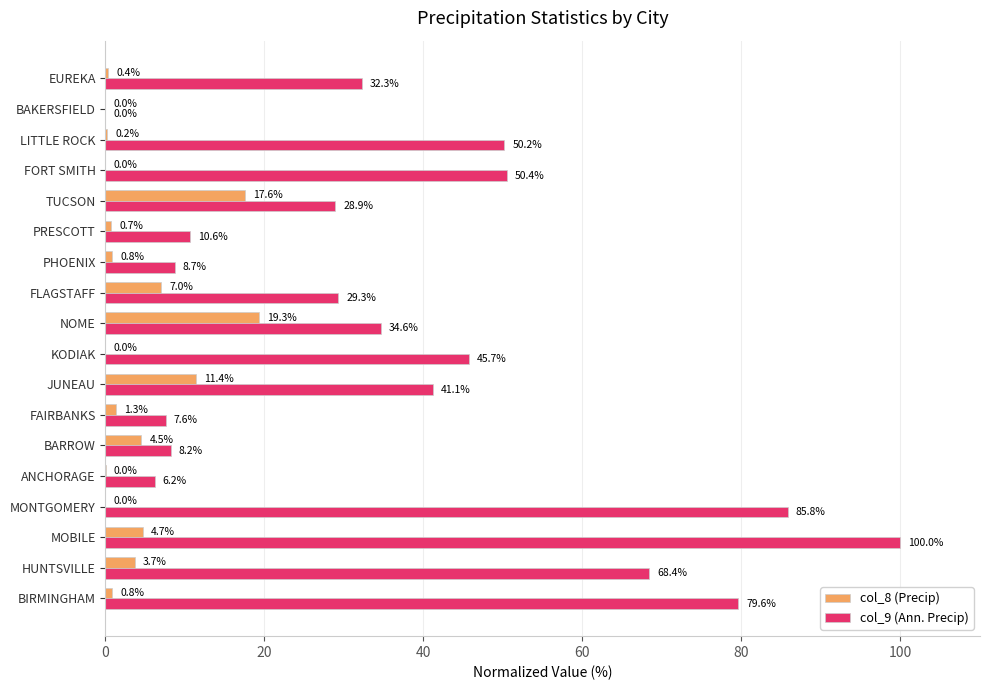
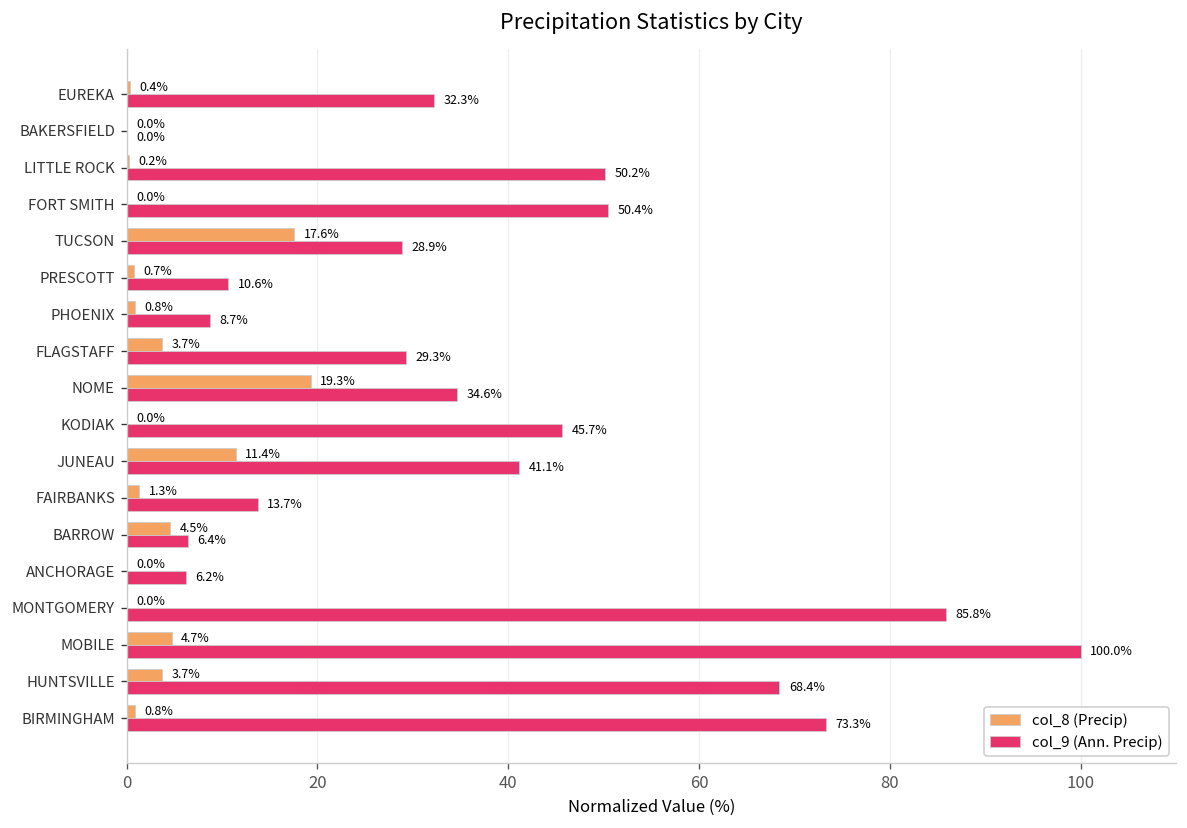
col_8 (Precip), FLAGSTAFF: 7.0% -> 3.7%
col_9 (Ann. Precip), FAIRBANKS: 7.6% -> 13.7%
col_9 (Ann. Precip), BARROW: 8.2% -> 6.4%
col_9 (Ann. Precip), BIRMINGHAM: 79.6% -> 73.3%
